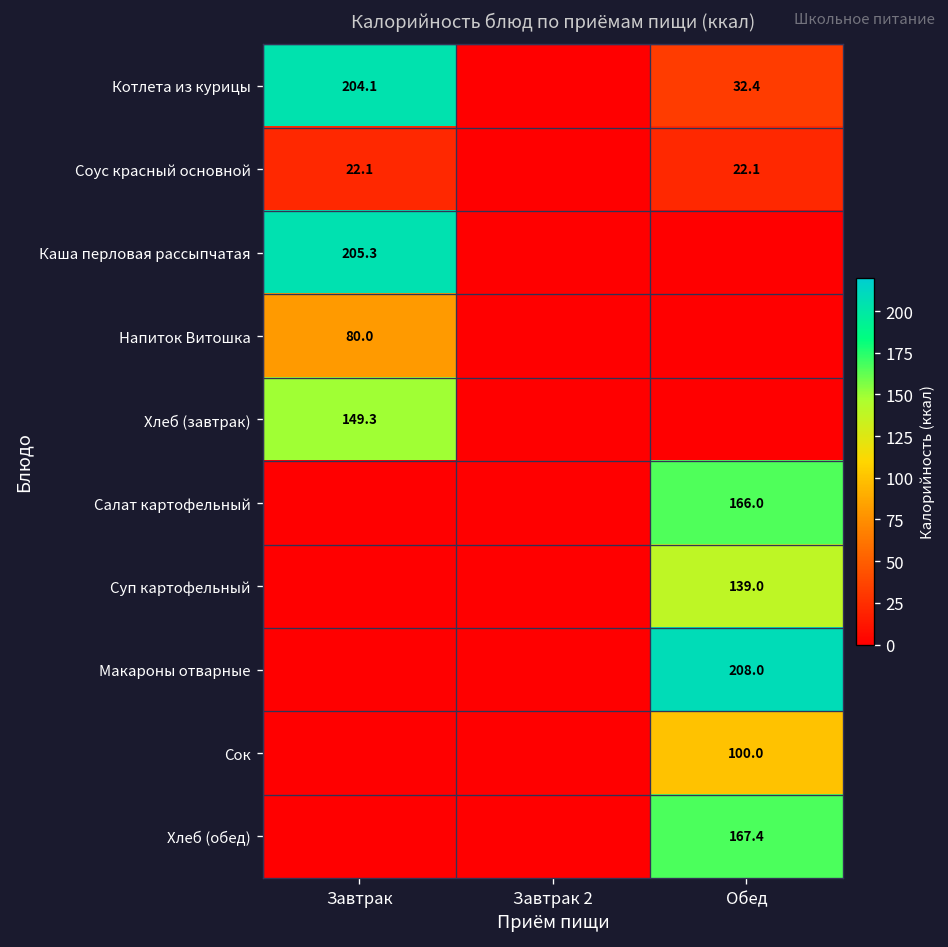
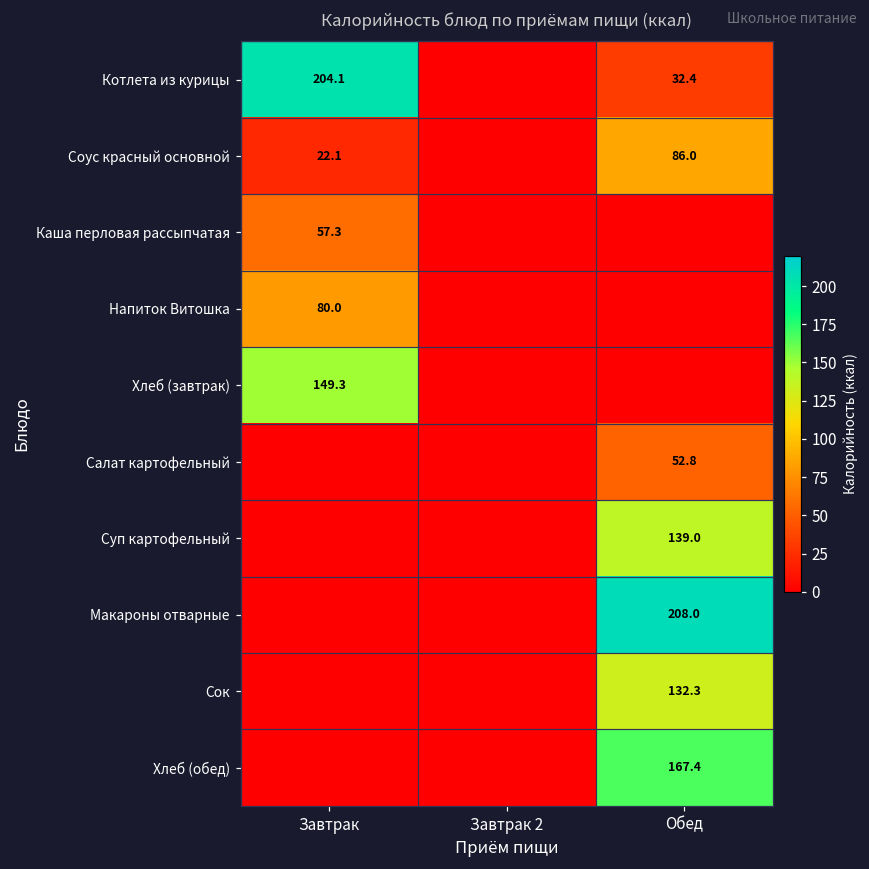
Соус красный основной, Обед: 22.1 -> 86.0
Каша перловая рассыпчатая, Завтрак: 205.3 -> 57.3
Салат картофельный, Обед: 166.0 -> 52.8
Сок, Обед: 100.0 -> 132.3
